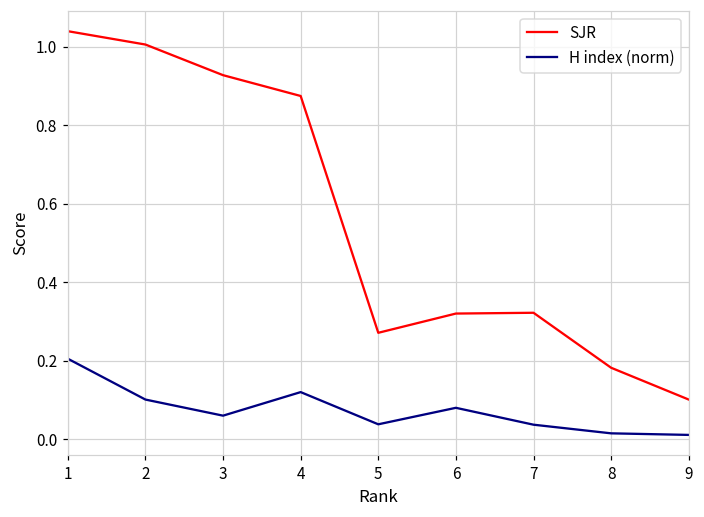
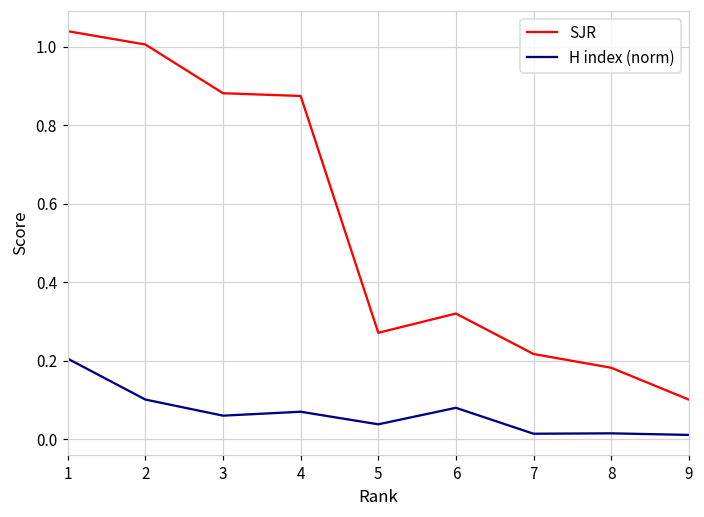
SJR, 3: 0.93 -> 0.88
H index (norm), 4: 0.12 -> 0.07
SJR, 7: 0.32 -> 0.22
H index (norm), 7: 0.04 -> 0.01
